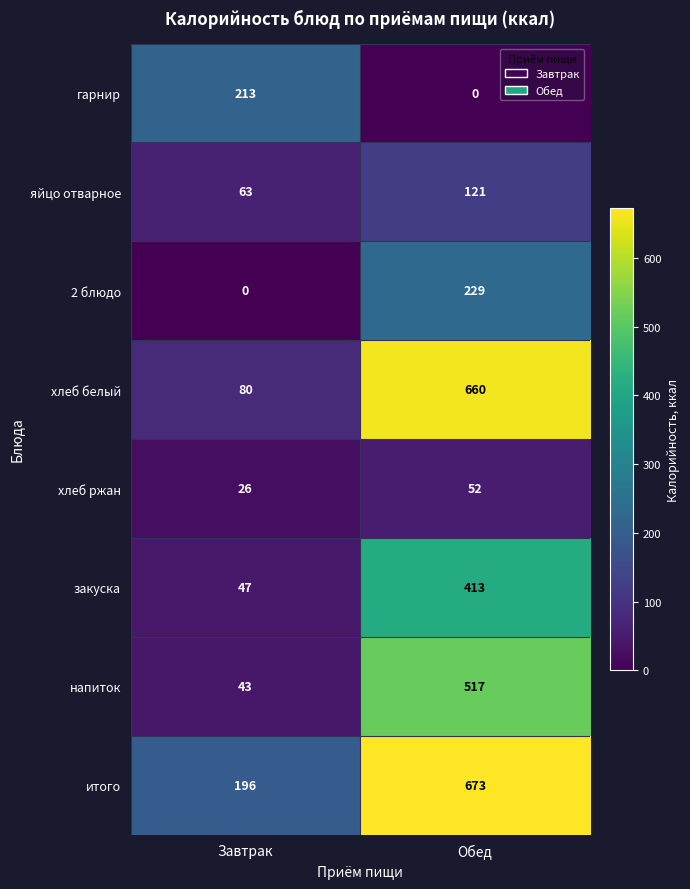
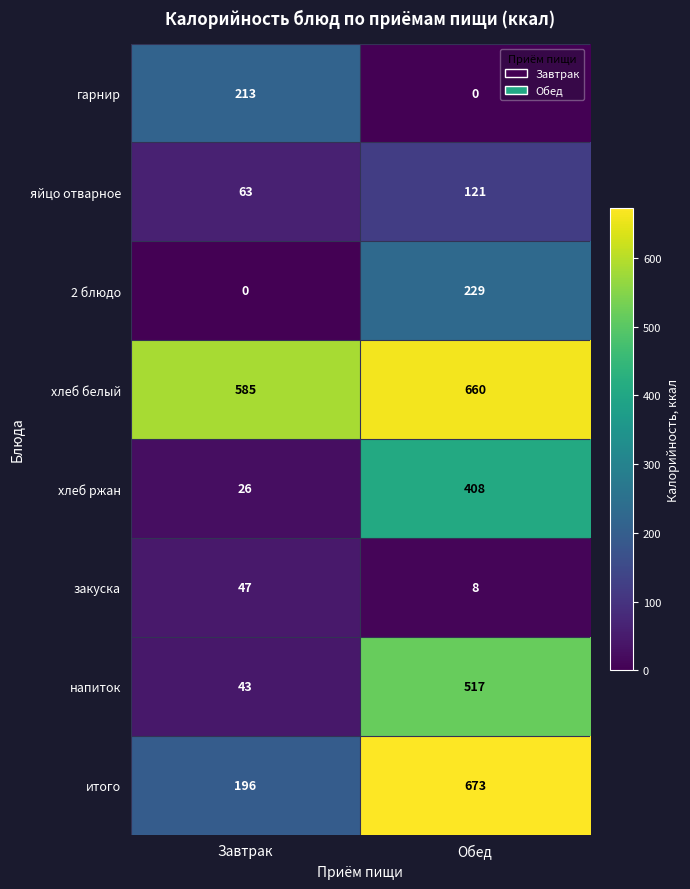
хлеб белый, Завтрак: 80 -> 585
хлеб ржан, Обед: 52 -> 408
закуска, Обед: 413 -> 8
